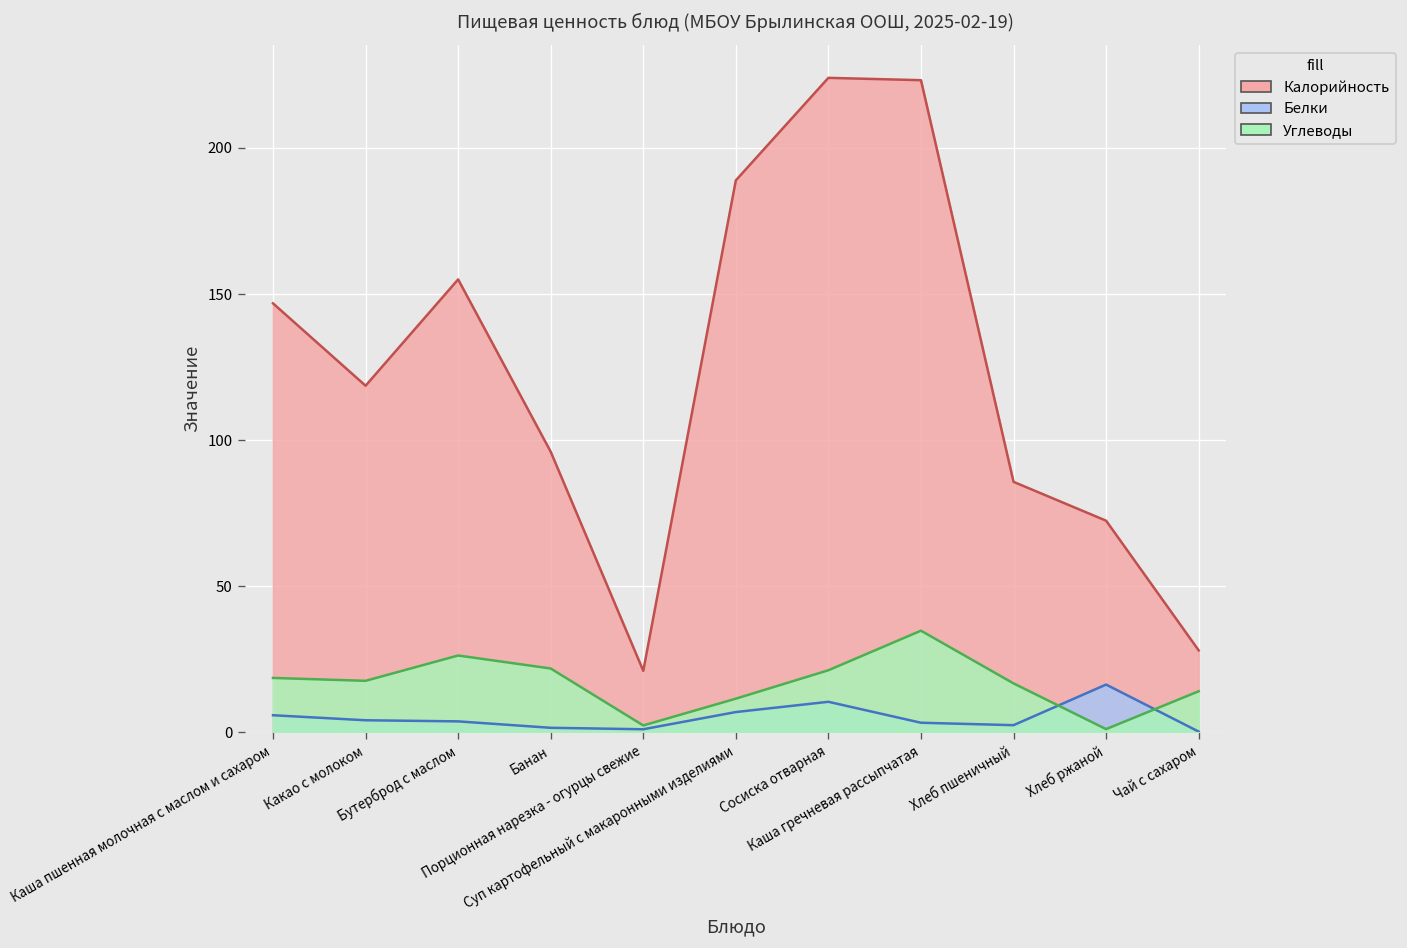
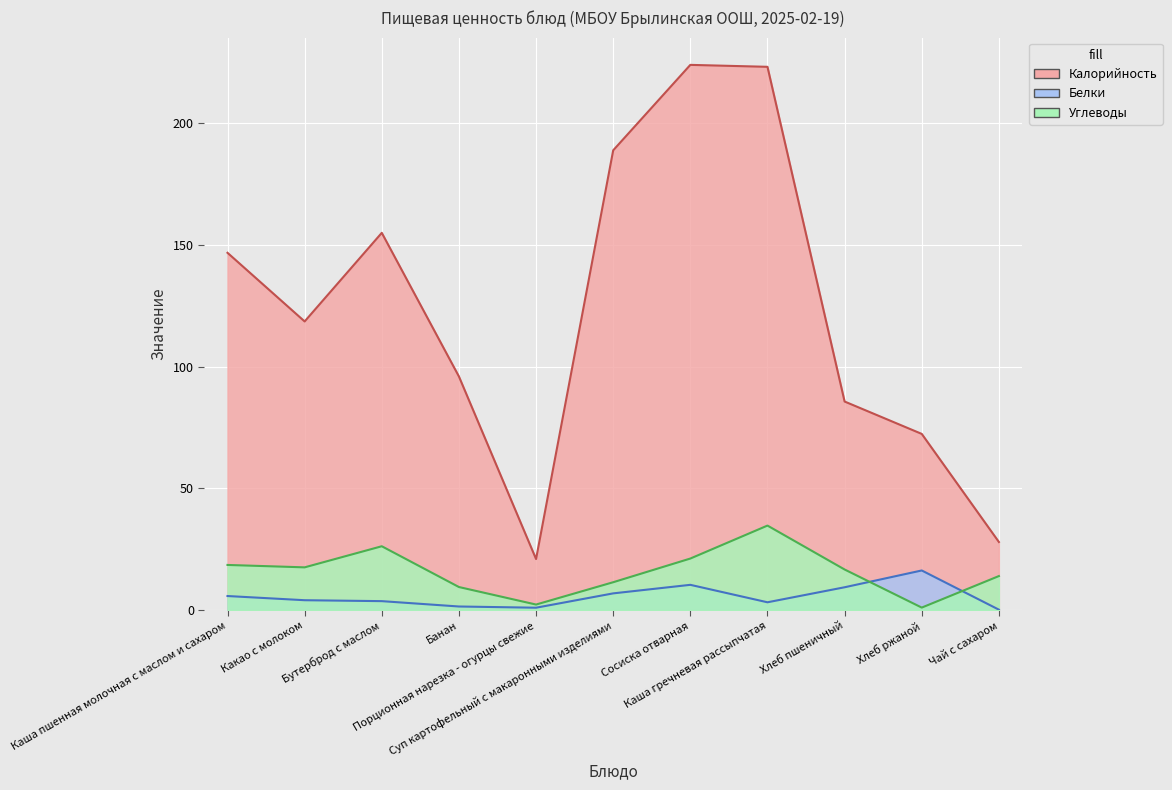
Углеводы, Банан: 22 -> 10
Белки, Хлеб пшеничный: 2 -> 9
